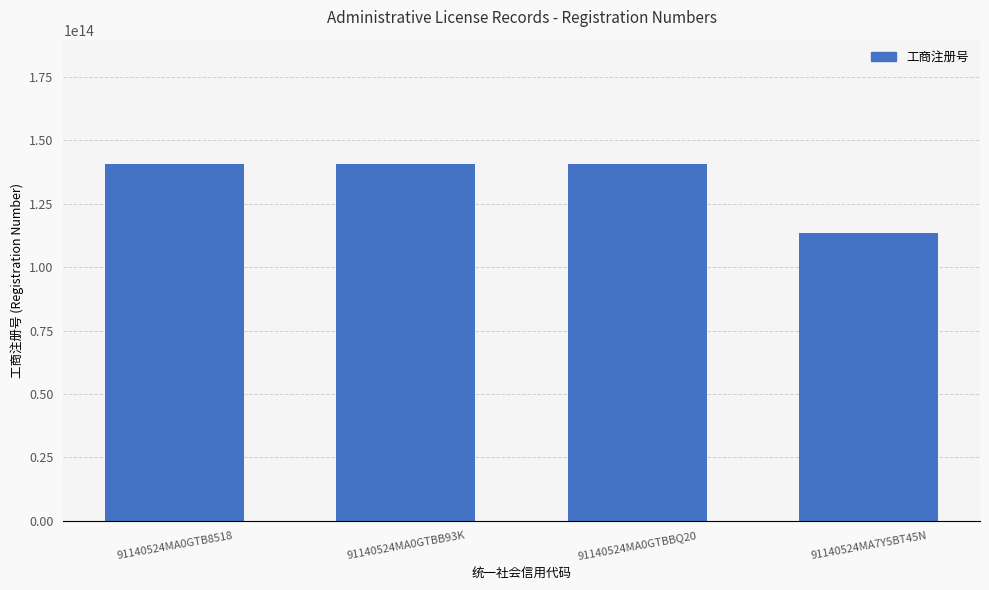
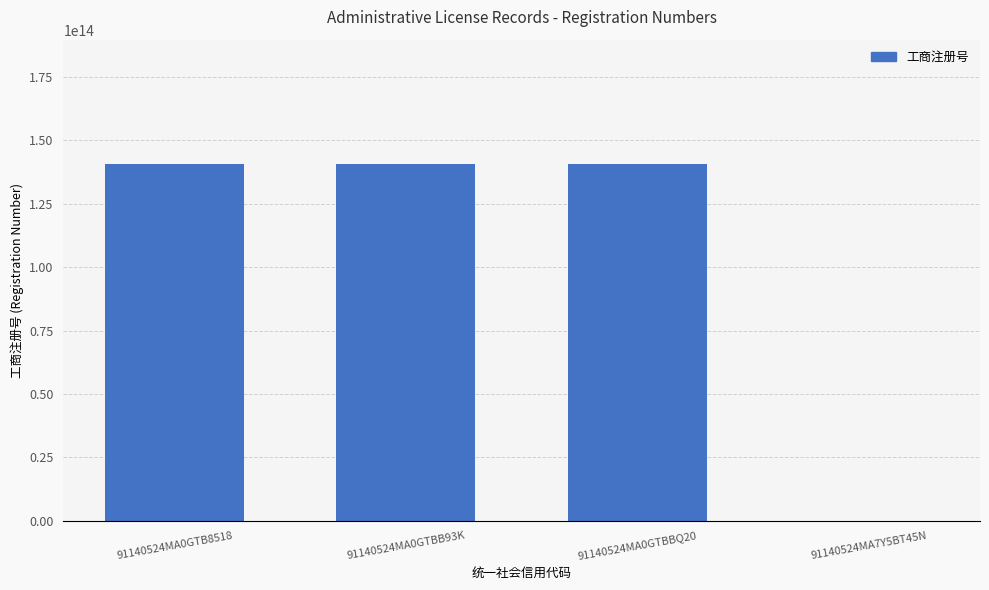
91140524MA7Y5BT45N: 113000000000000 -> 0
